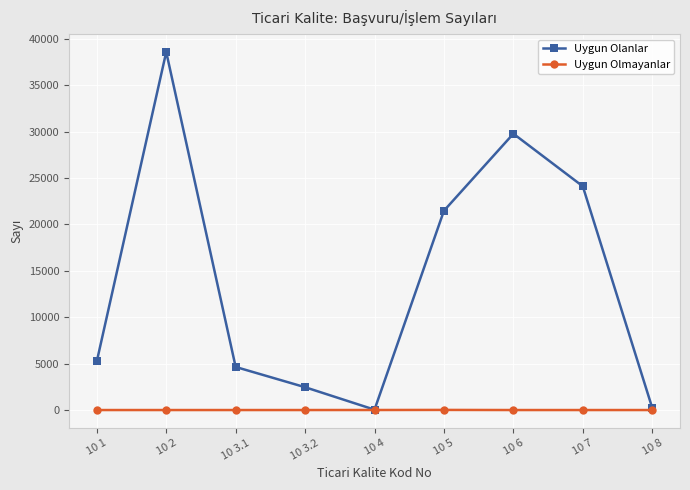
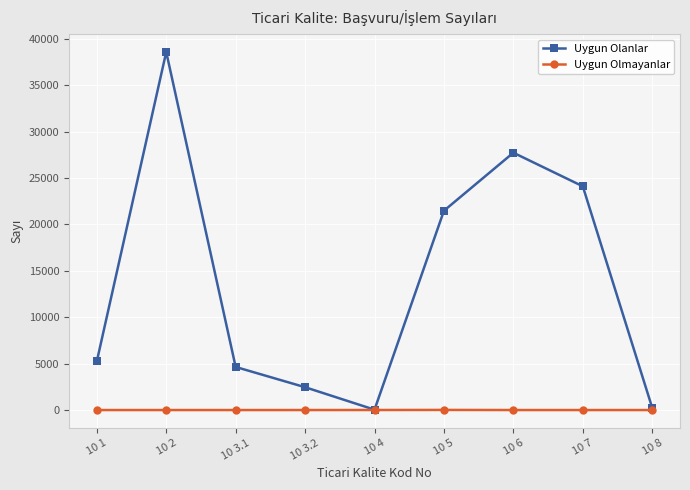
Uygun Olanlar, 10 6: 30000 -> 28000
